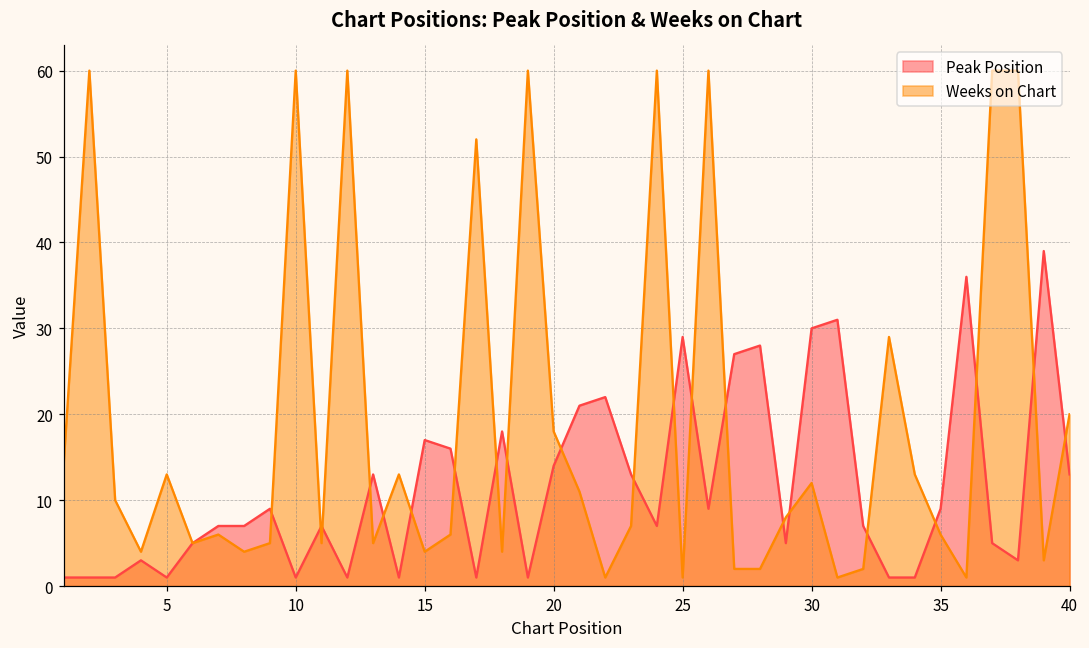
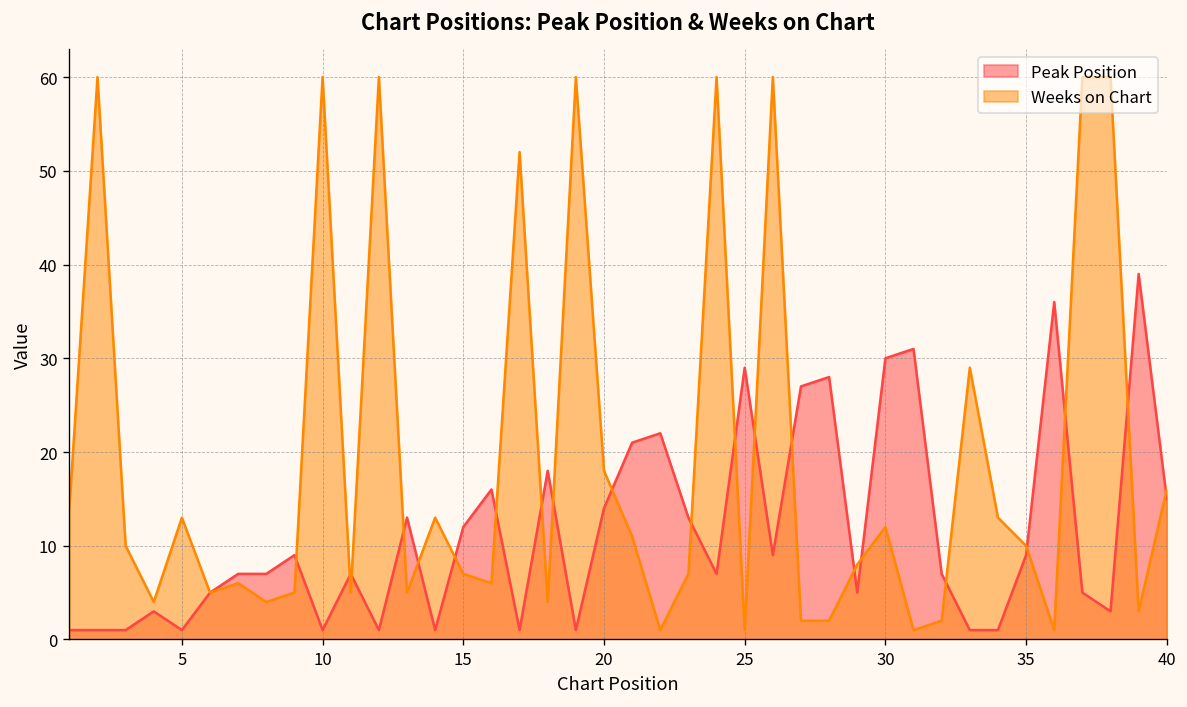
Peak Position, 15: 17 -> 12
Weeks on Chart, 15: 4 -> 7
Weeks on Chart, 35: 6 -> 10
Peak Position, 40: 13 -> 15
Weeks on Chart, 40: 20 -> 16
